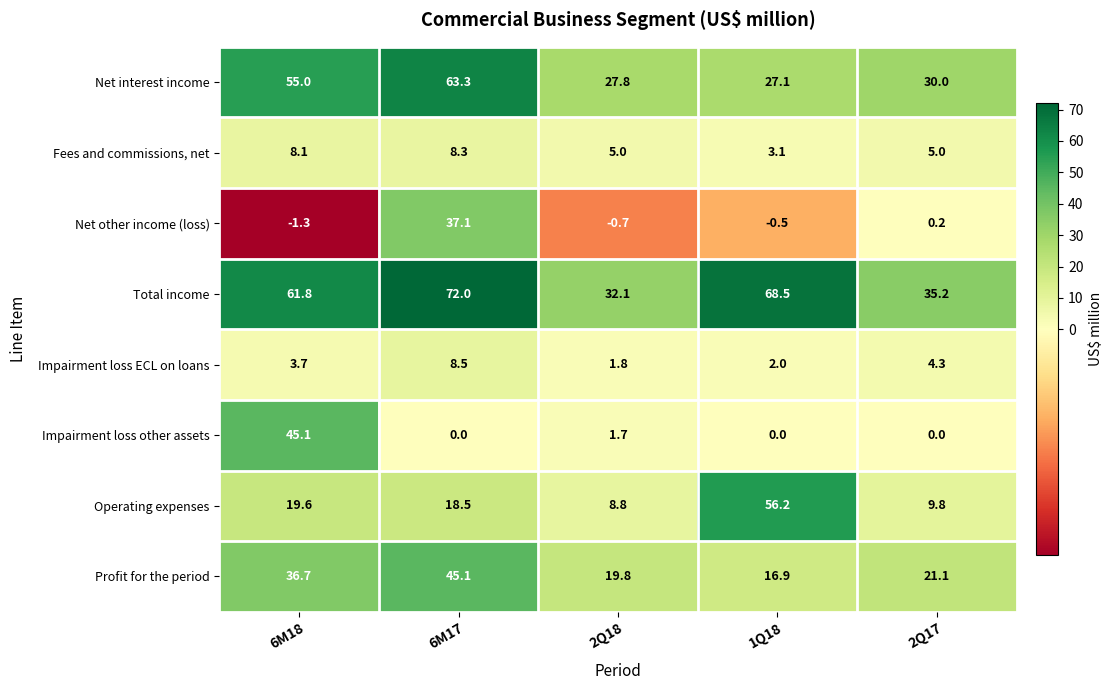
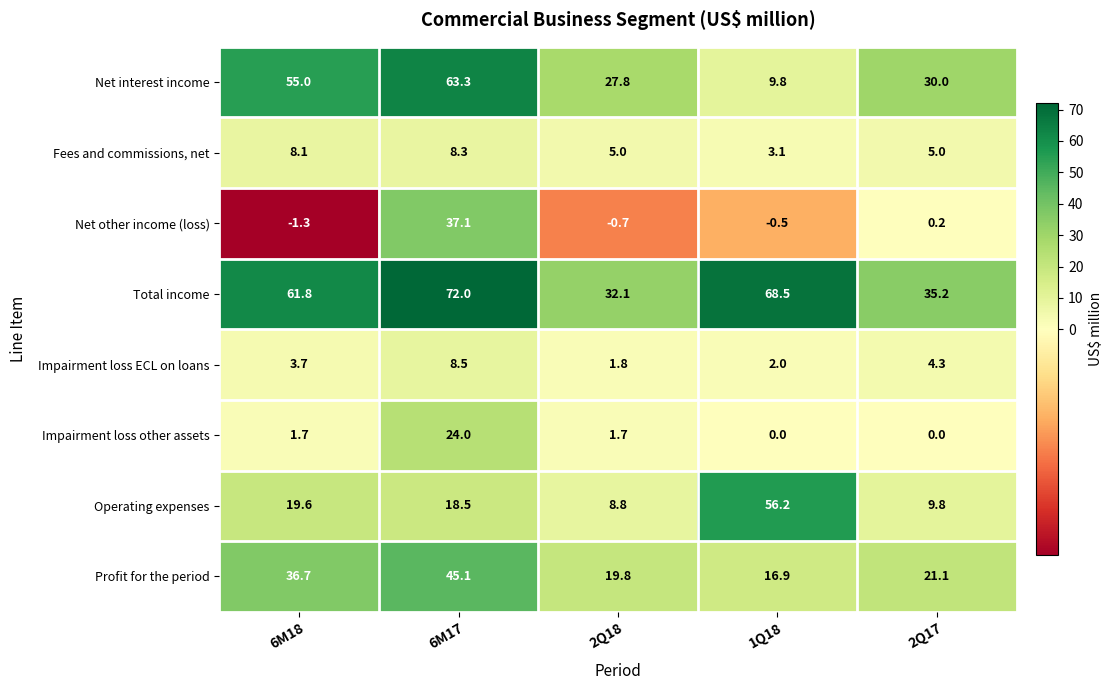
Net interest income, 1Q18: 27.1 -> 9.8
Impairment loss other assets, 6M18: 45.1 -> 1.7
Impairment loss other assets, 6M17: 0.0 -> 24.0
